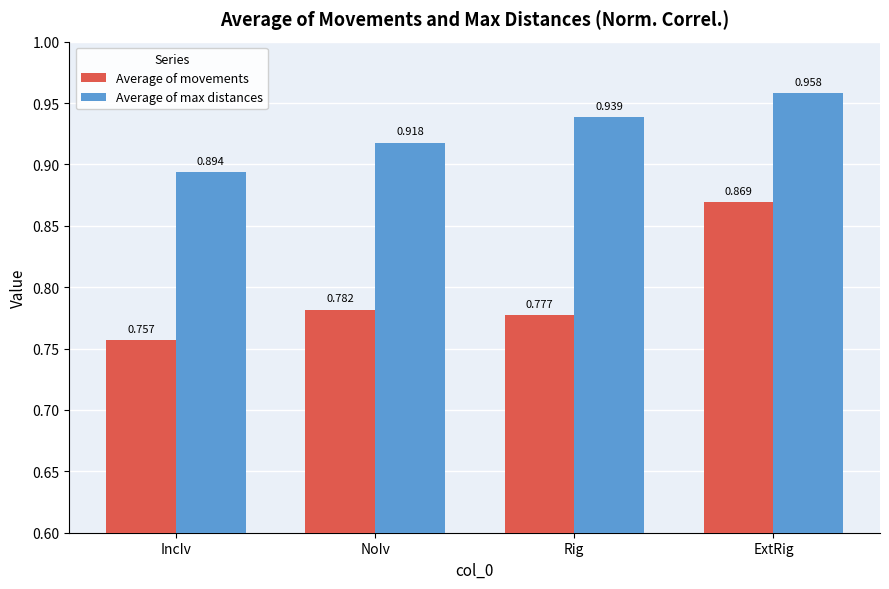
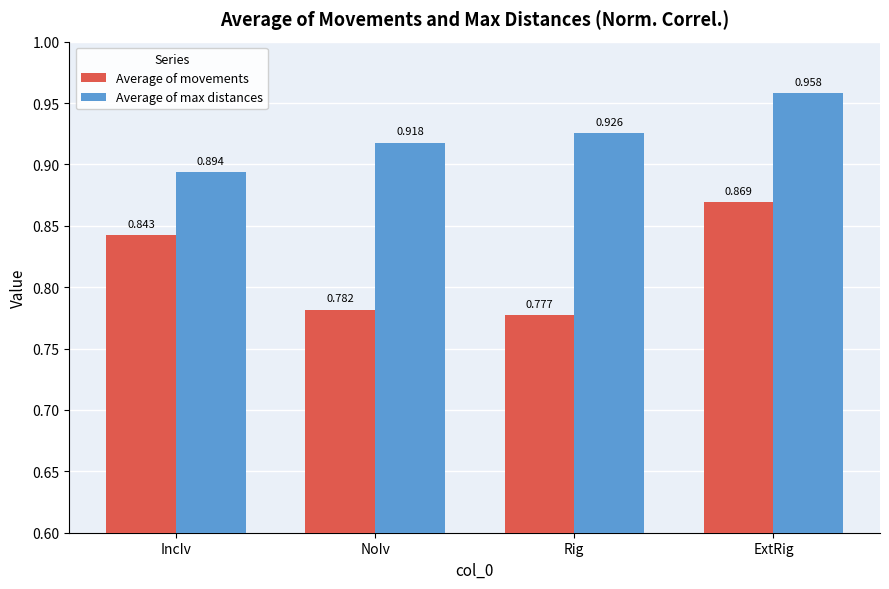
Average of movements, IncIv: 0.757 -> 0.843
Average of max distances, Rig: 0.939 -> 0.926
